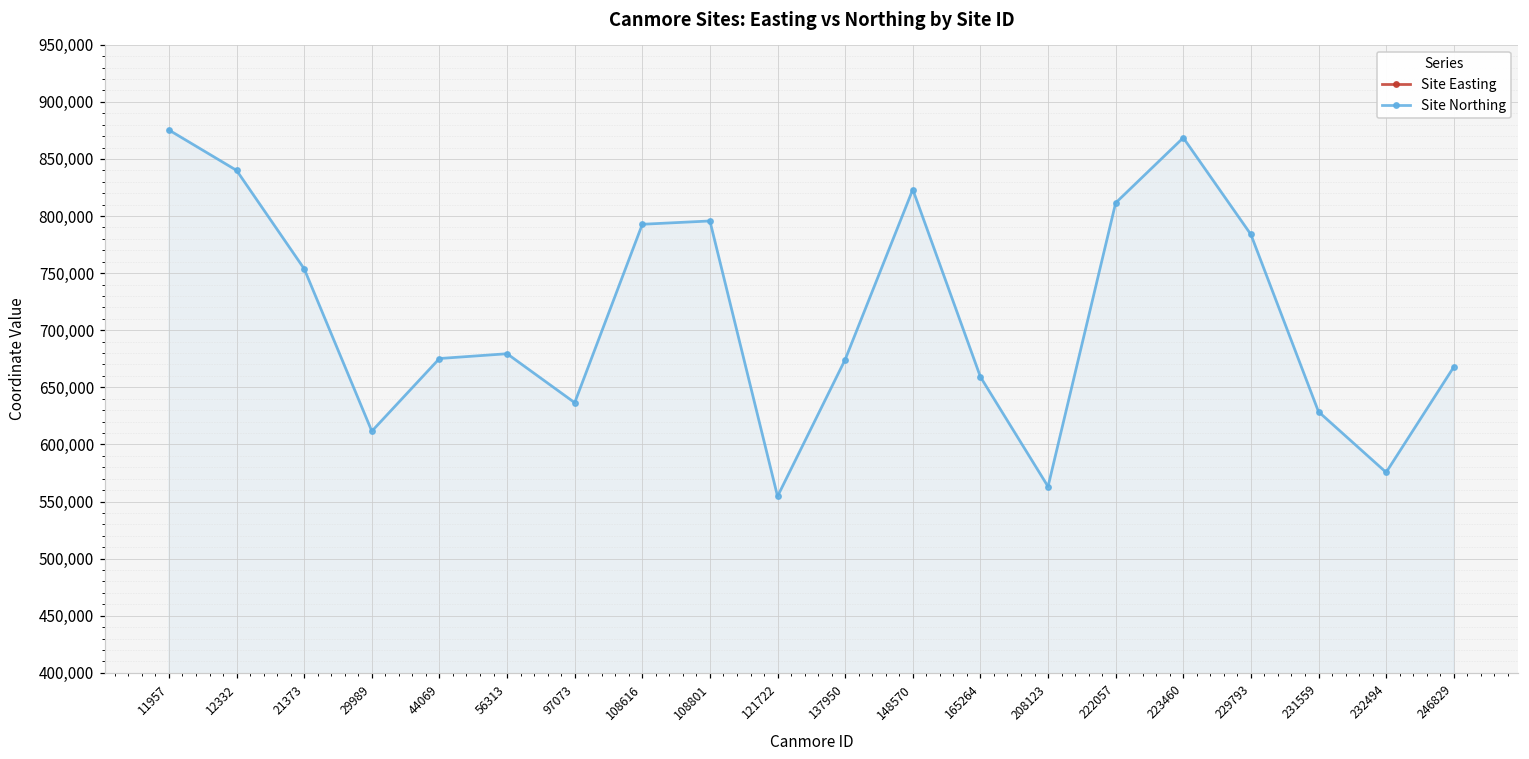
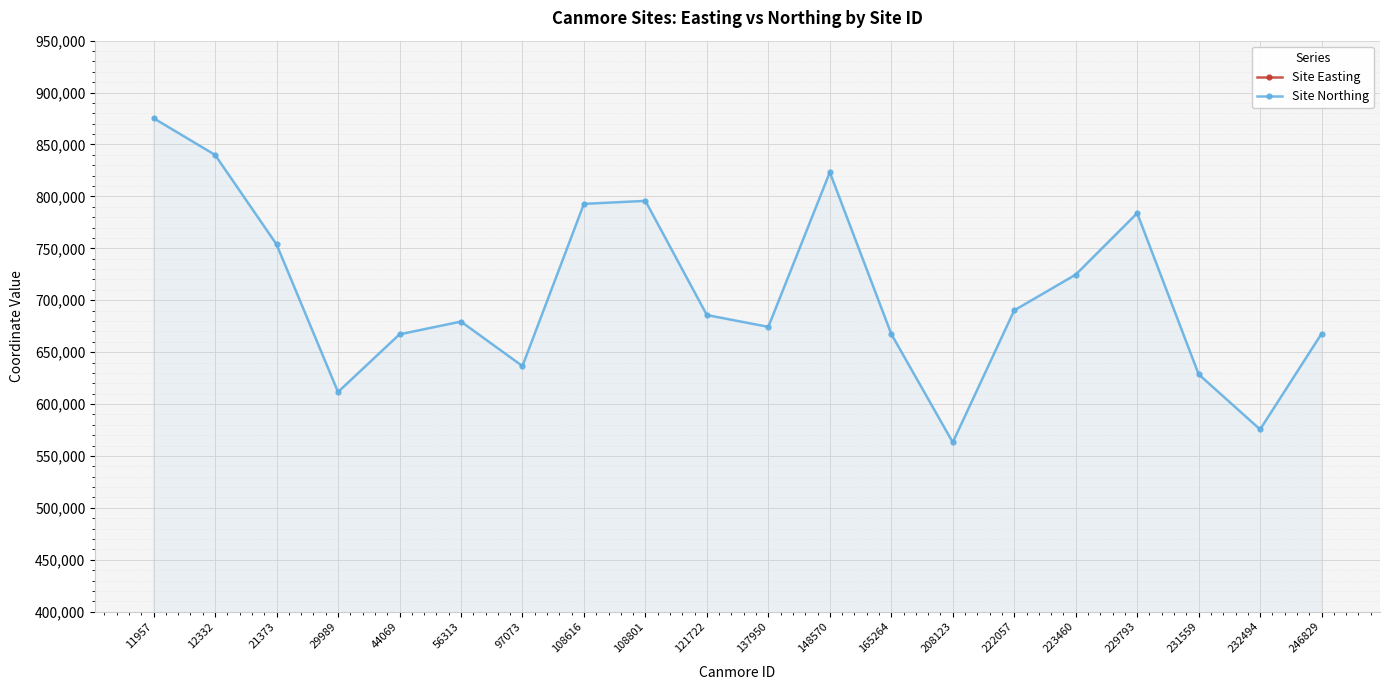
Site Northing, 44069: 675,000 -> 667,000
Site Northing, 121722: 555,000 -> 686,000
Site Northing, 165264: 659,000 -> 667,000
Site Northing, 222057: 811,000 -> 690,000
Site Northing, 223460: 869,000 -> 725,000
